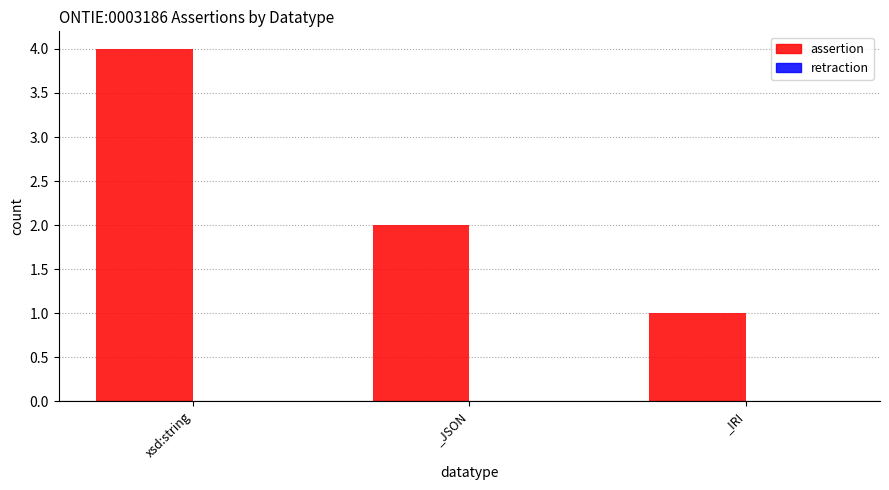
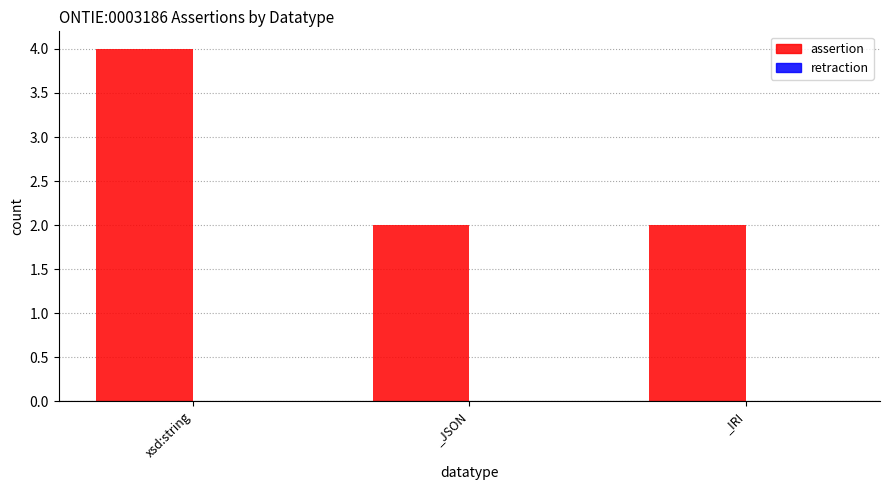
assertion, _IRI: 1 -> 2
